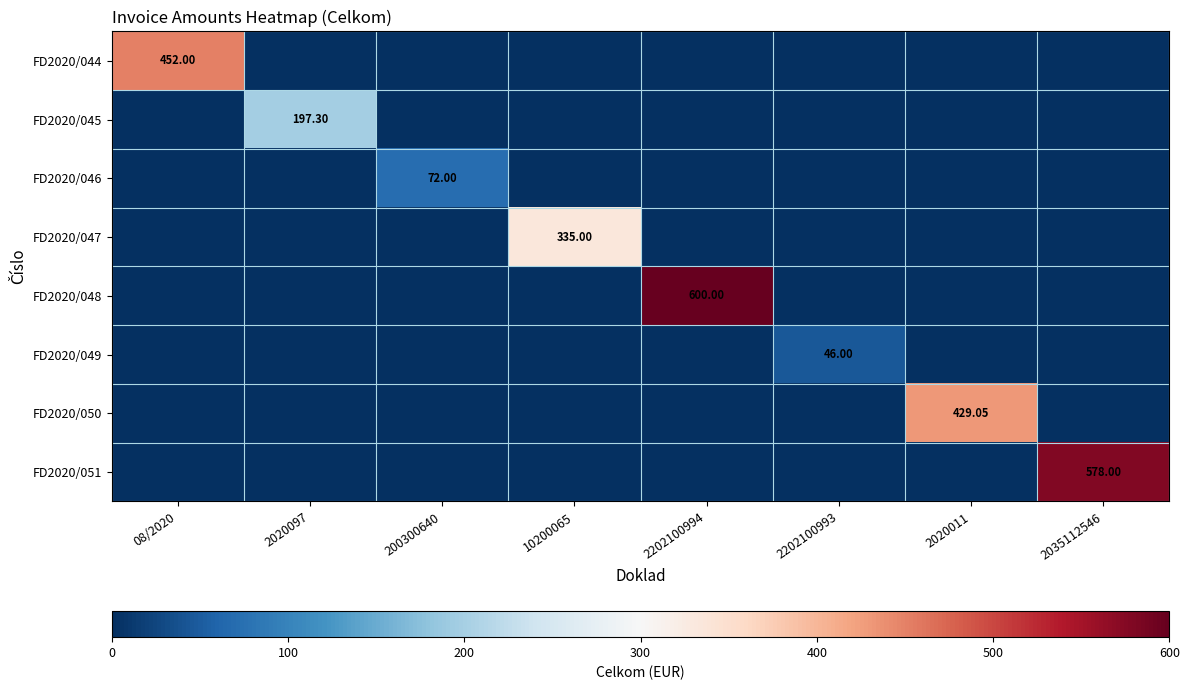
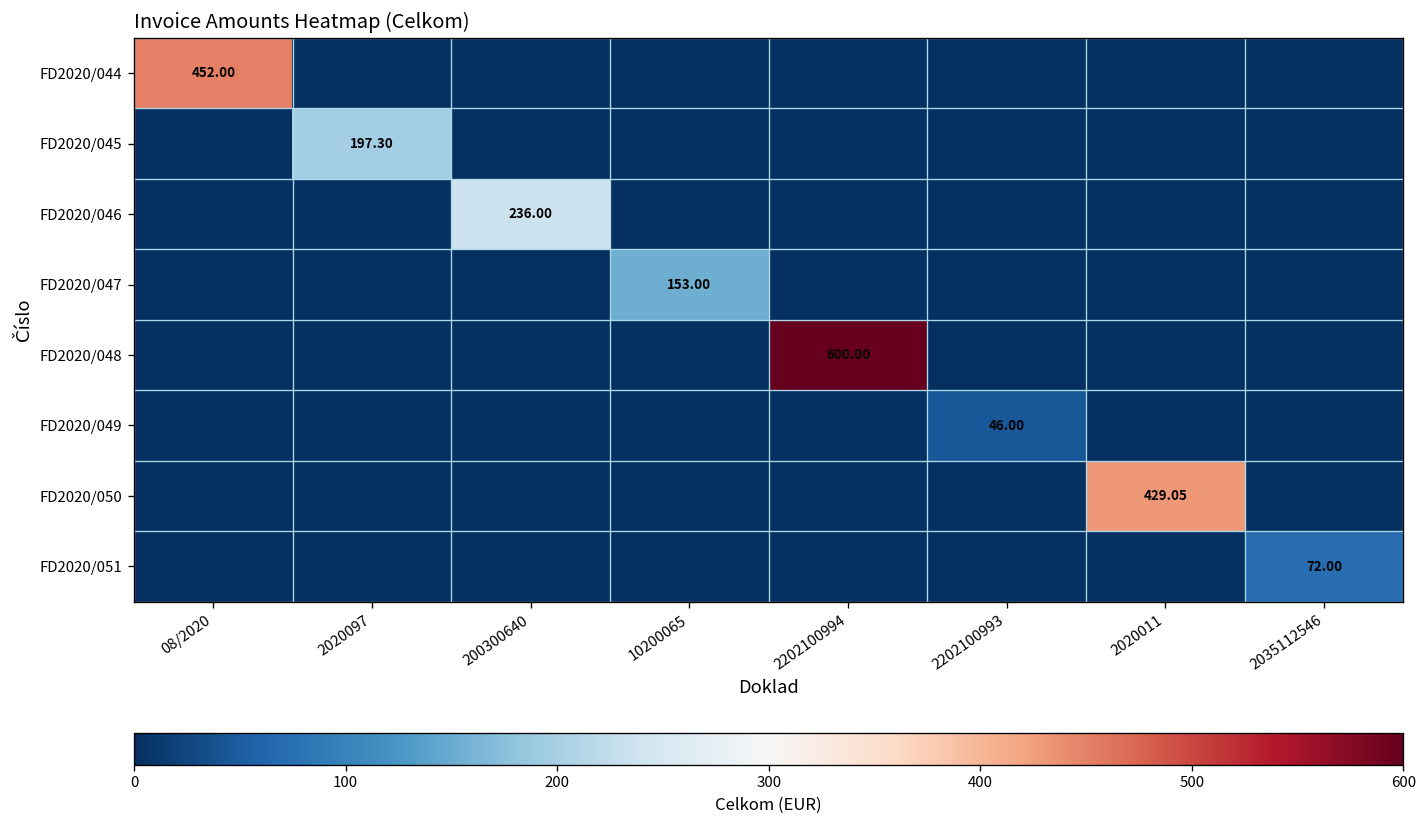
FD2020/046, 200300640: 72.00 -> 236.00
FD2020/047, 10200065: 335.00 -> 153.00
FD2020/051, 2035112546: 578.00 -> 72.00
